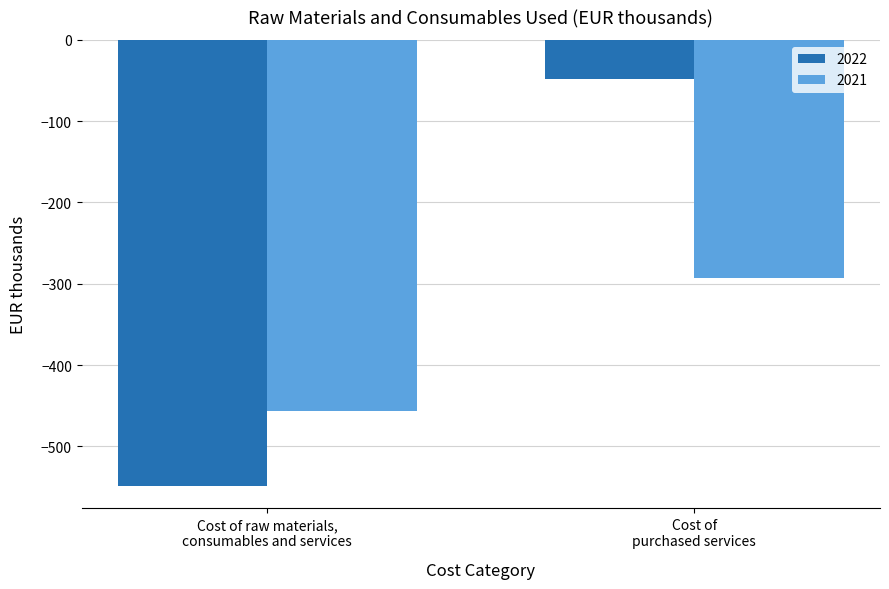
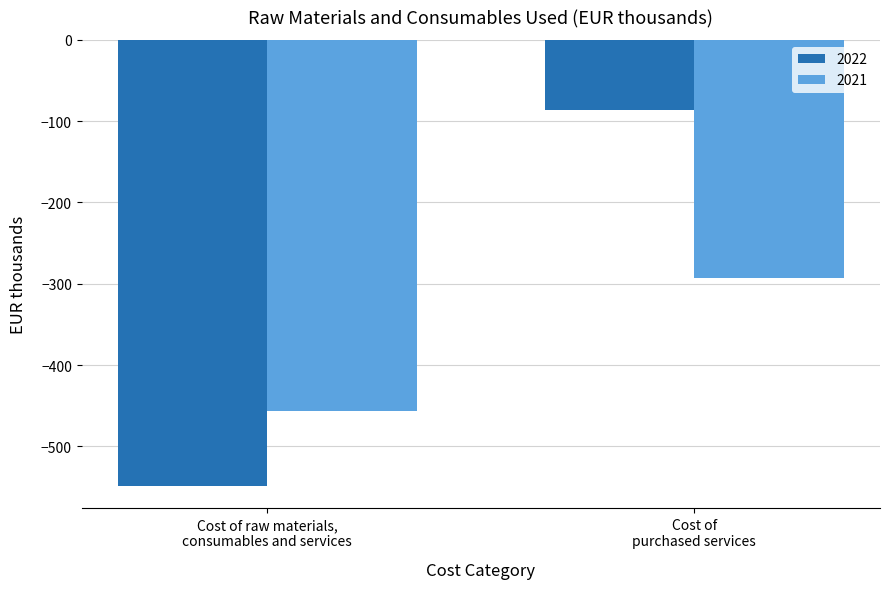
2022, Cost of purchased services: -50 -> -90
